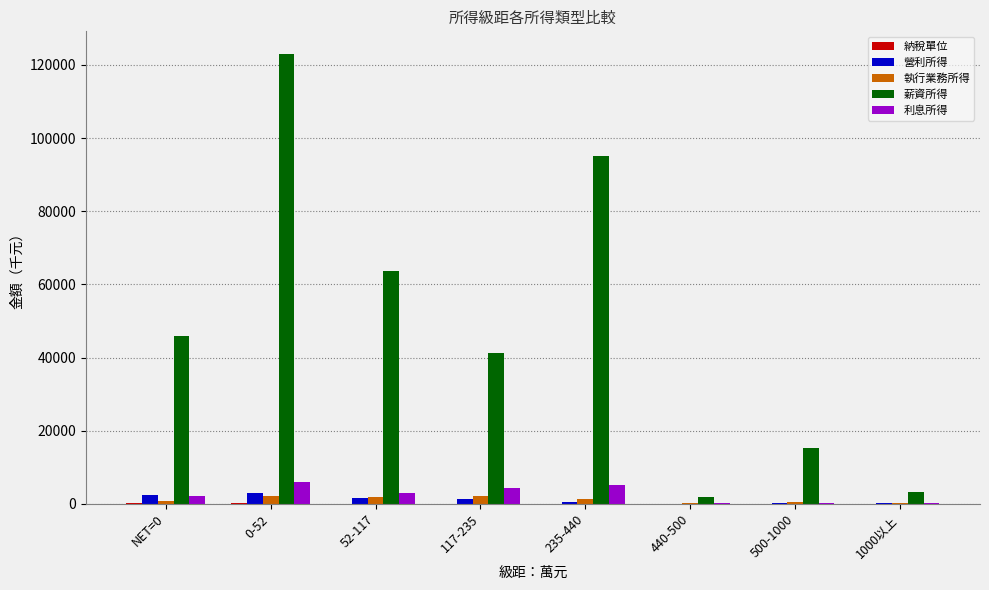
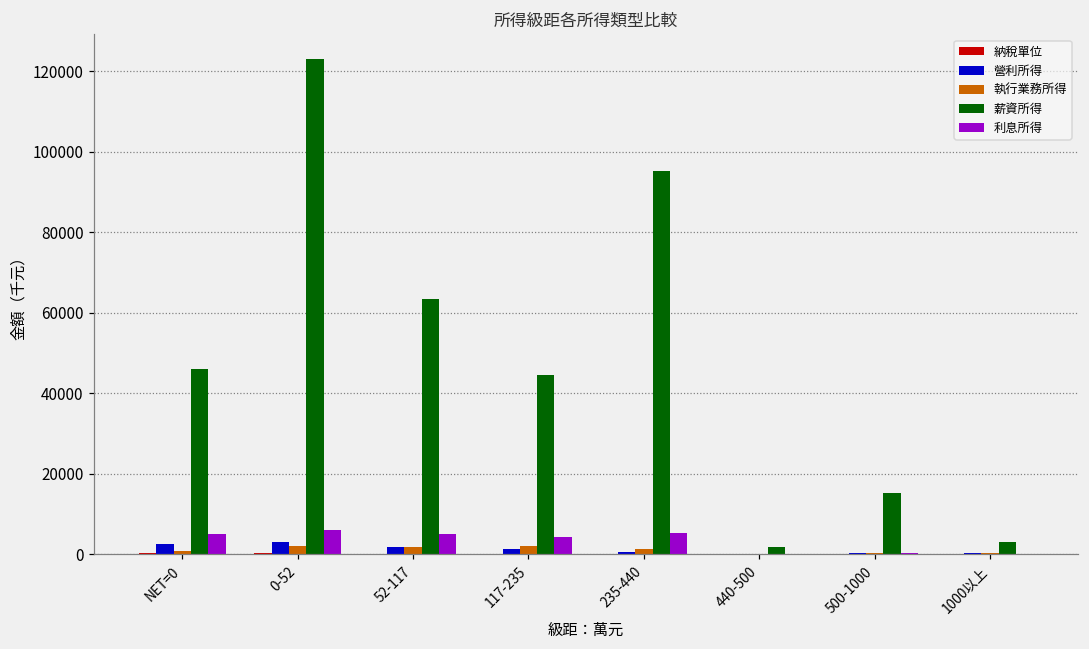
利息所得, NET=0: 2000 -> 5000
利息所得, 52-117: 3000 -> 5000
薪資所得, 117-235: 41000 -> 45000
